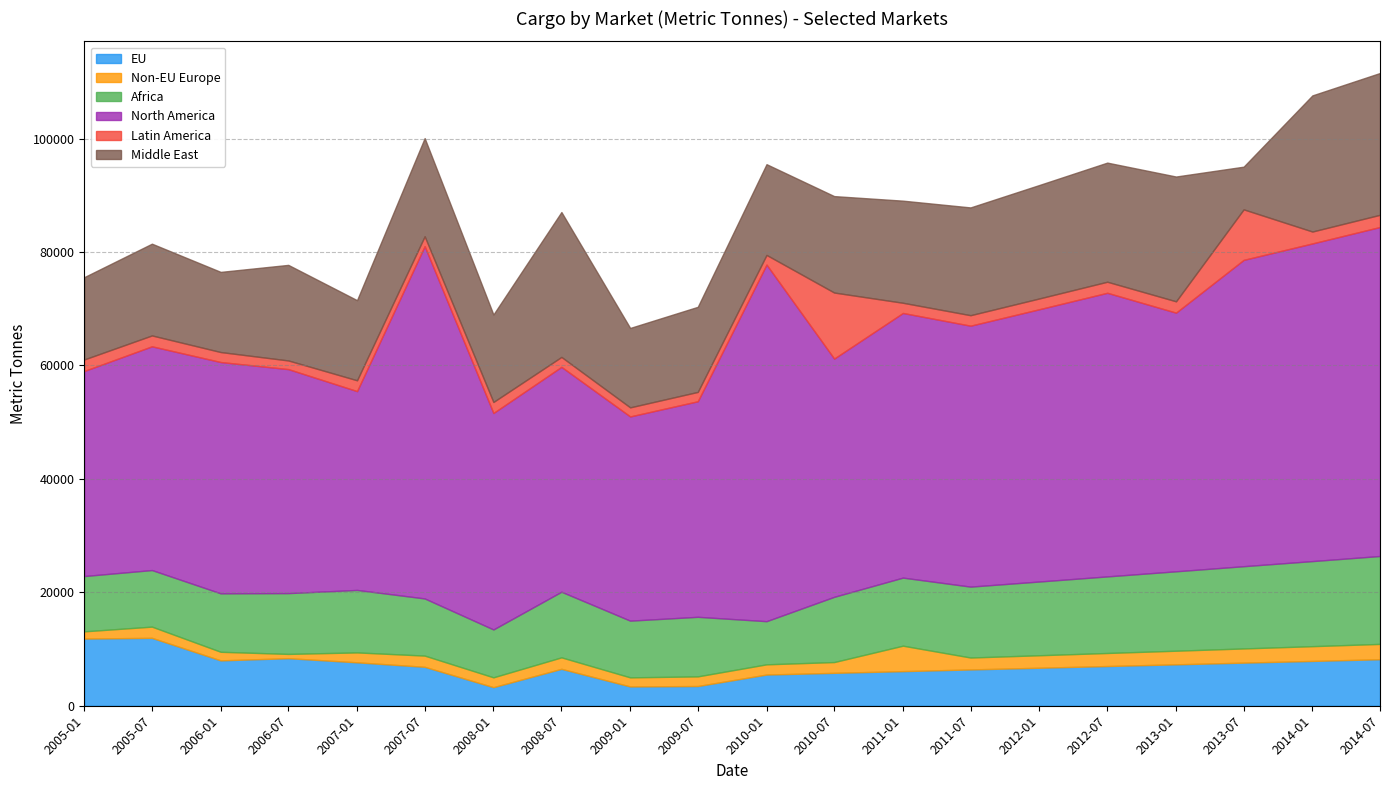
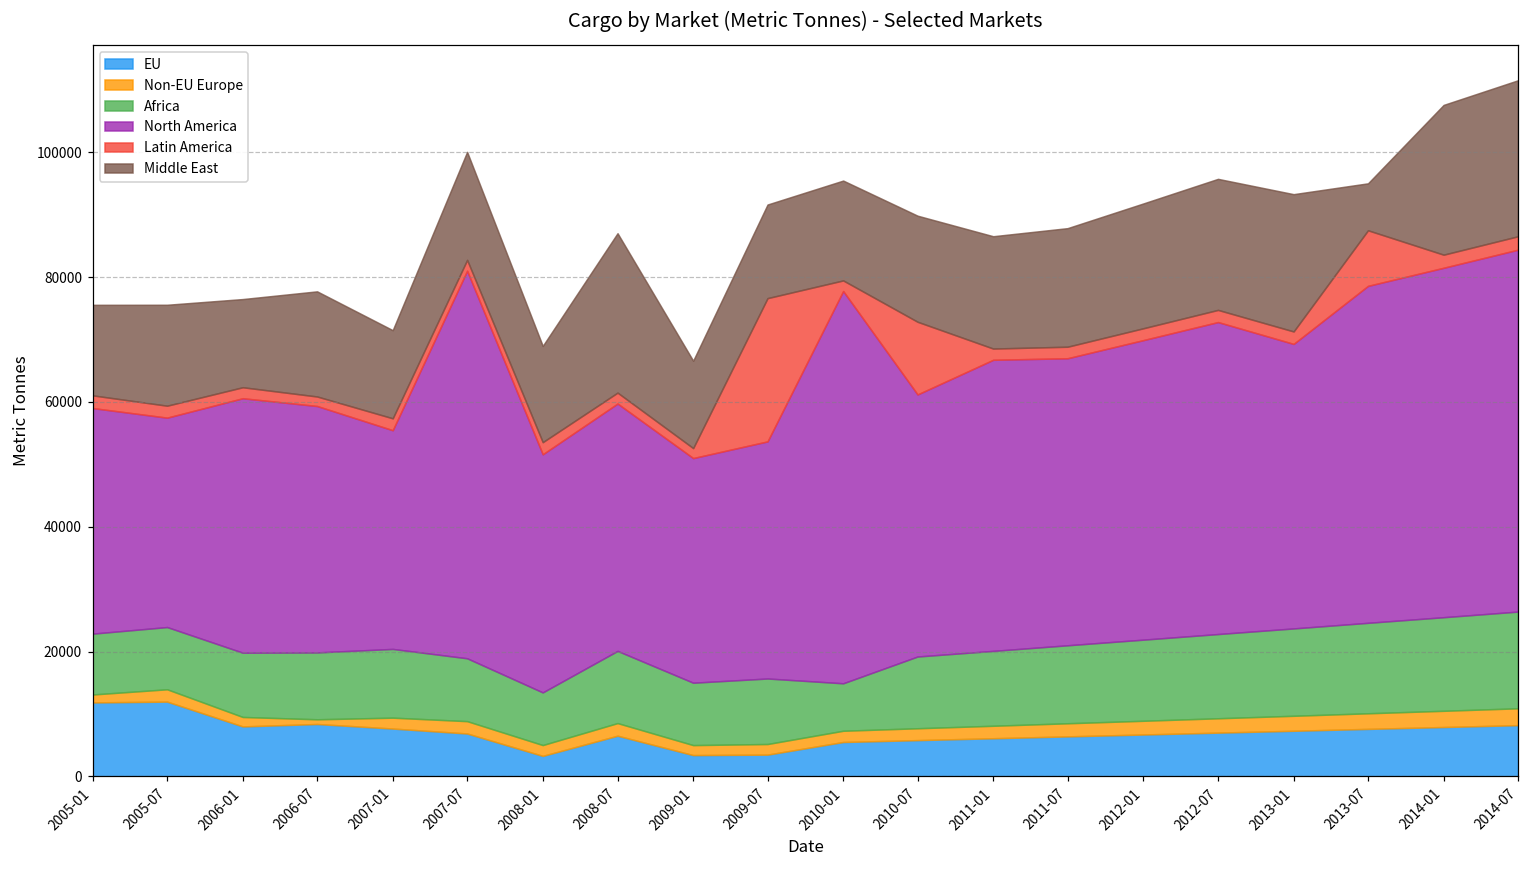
North America, 2005-07: 39000 -> 34000
Latin America, 2009-07: 2000 -> 23000
Non-EU Europe, 2011-01: 4000 -> 2000
